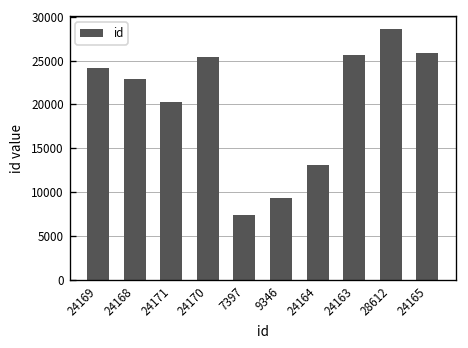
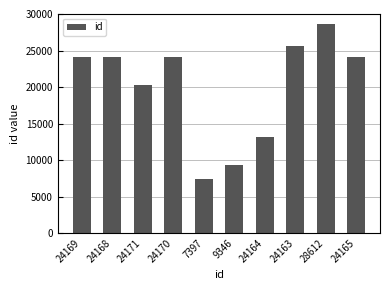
24168: 23000 -> 24000
24170: 25000 -> 24000
24165: 26000 -> 24000
